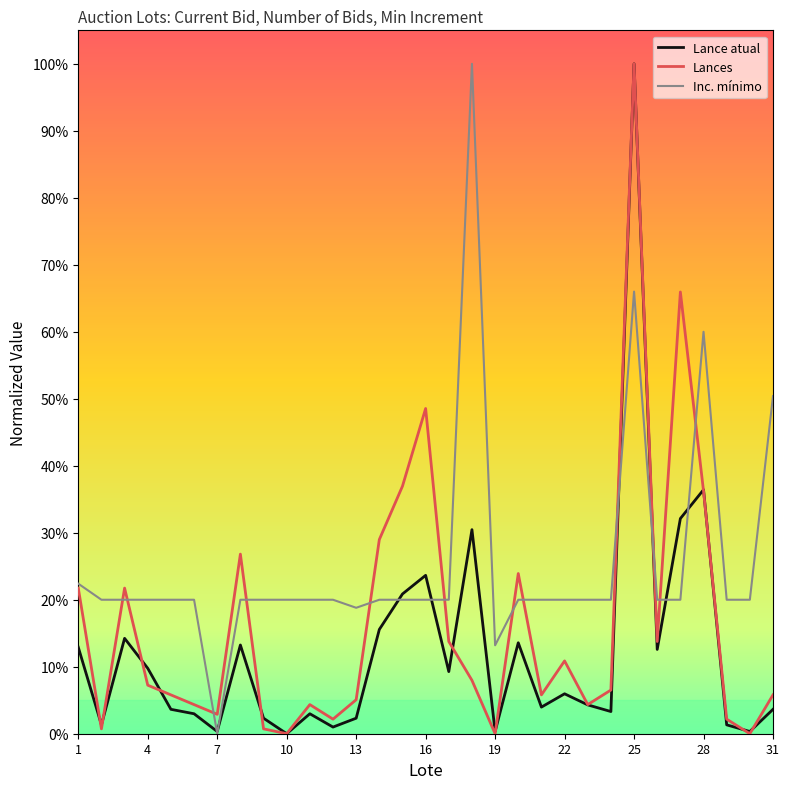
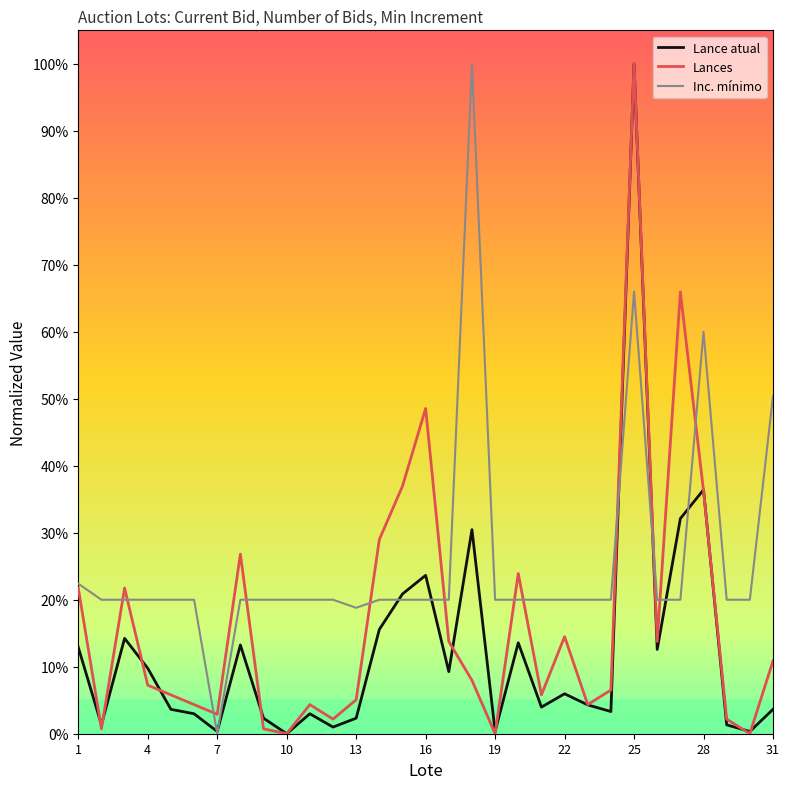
Inc. mínimo, 19: 13% -> 20%
Lances, 22: 11% -> 14%
Lances, 31: 6% -> 11%
